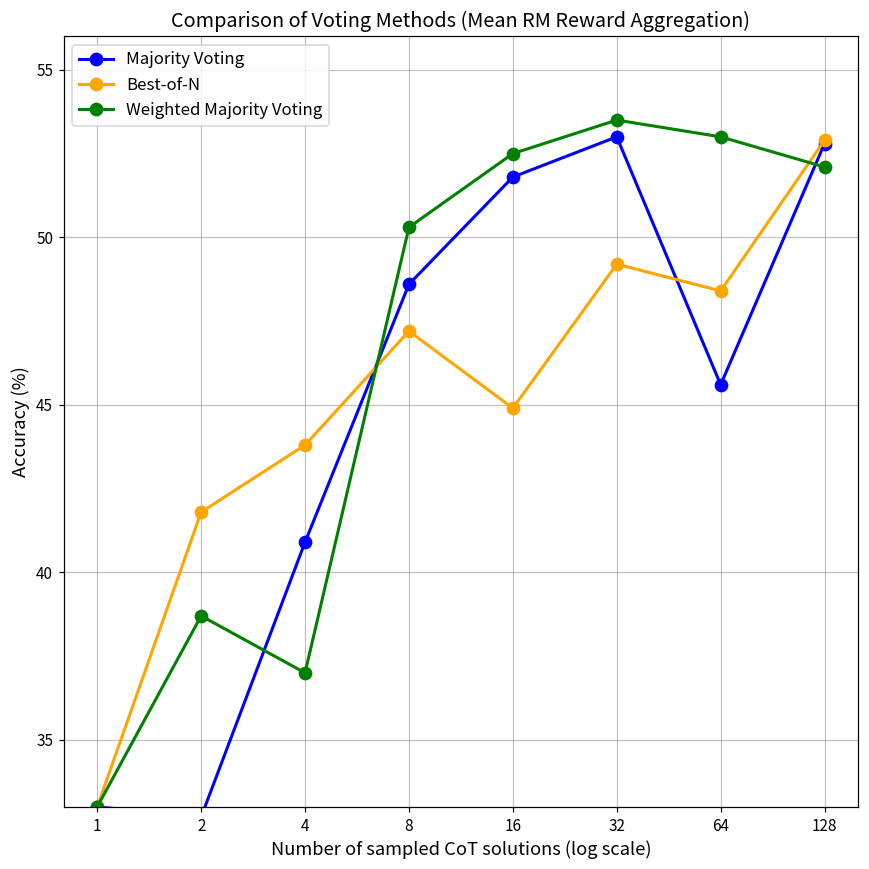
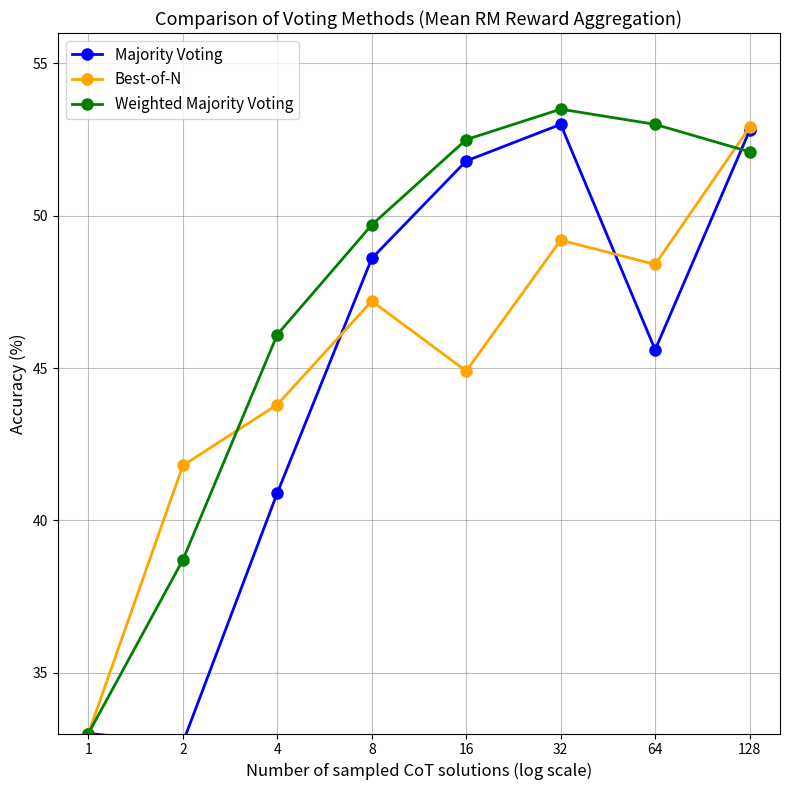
Weighted Majority Voting, 4: 37.0 -> 46.1
Weighted Majority Voting, 8: 50.3 -> 49.7
